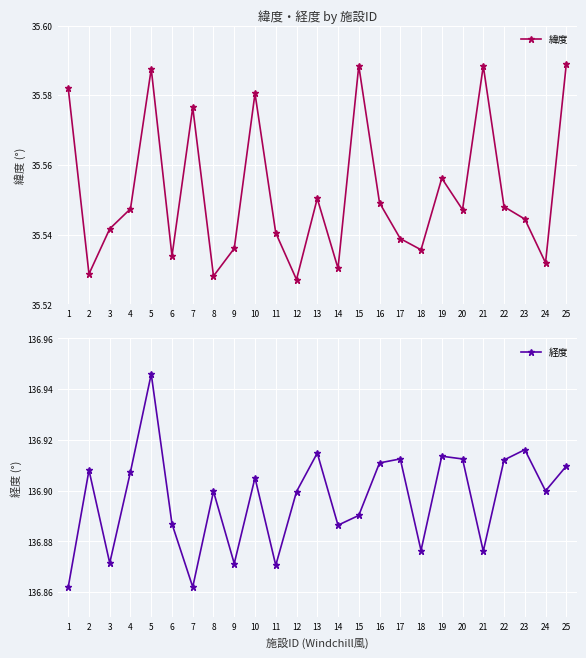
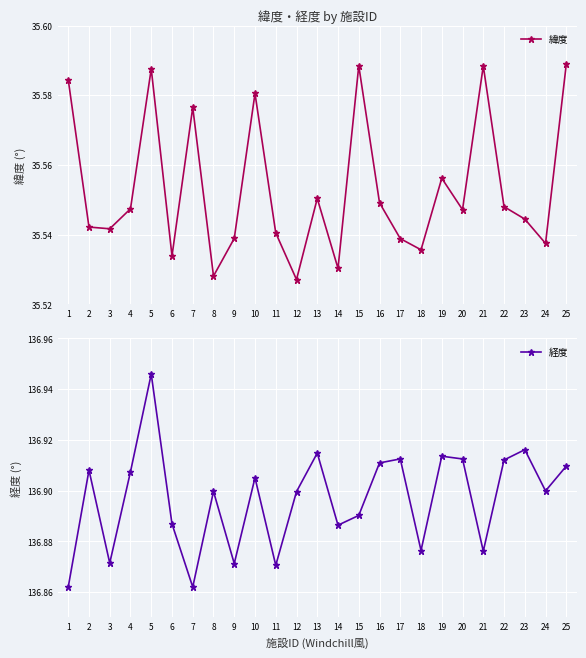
緯度・経度 by 施設ID, 1: 35.582 -> 35.584
緯度・経度 by 施設ID, 2: 35.529 -> 35.542
緯度・経度 by 施設ID, 9: 35.536 -> 35.539
緯度・経度 by 施設ID, 24: 35.532 -> 35.538
